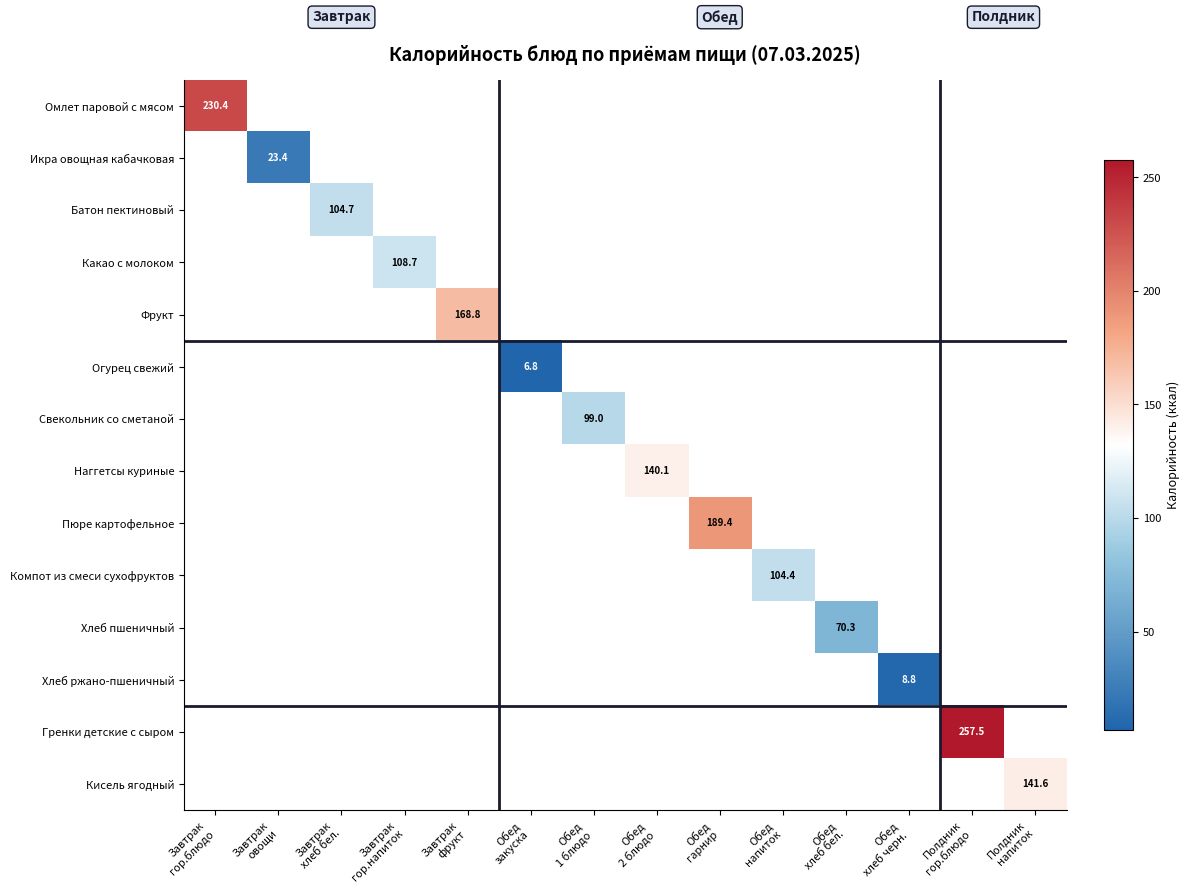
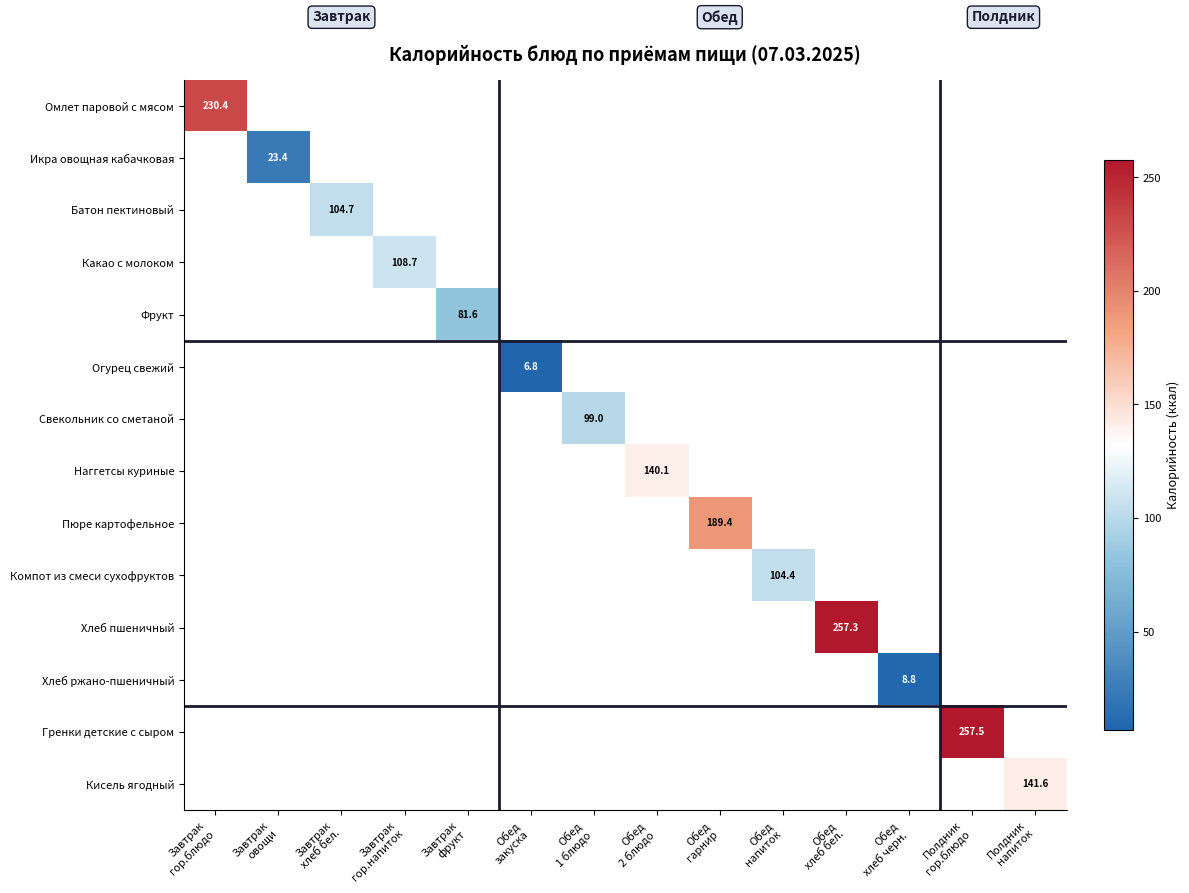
Фрукт, Завтрак фрукт: 168.8 -> 81.6
Хлеб пшеничный, Обед хлеб бел.: 70.3 -> 257.3
